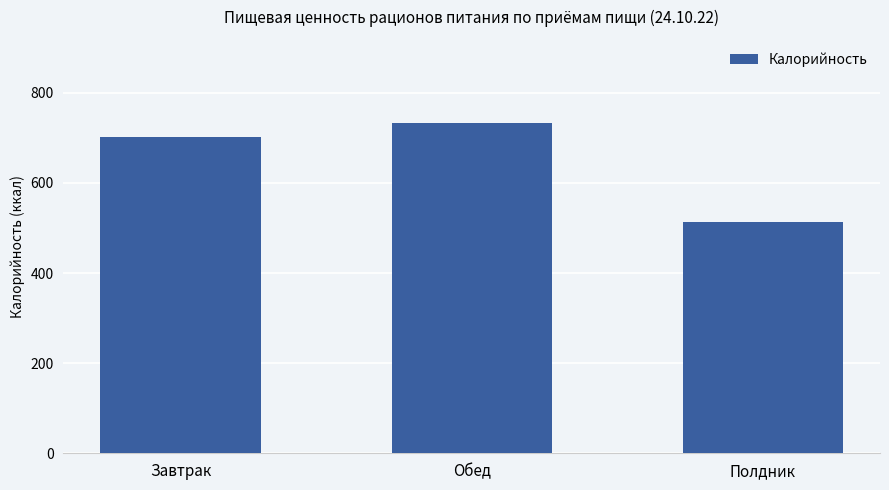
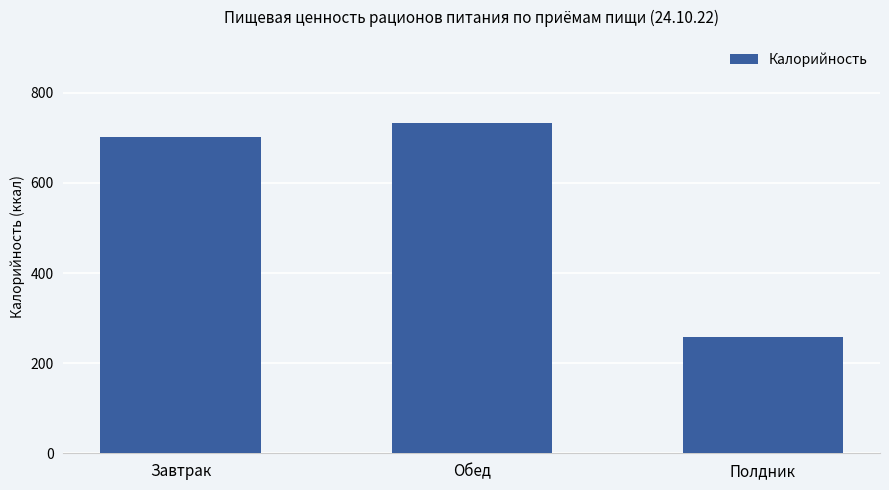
Полдник: 510 -> 260
